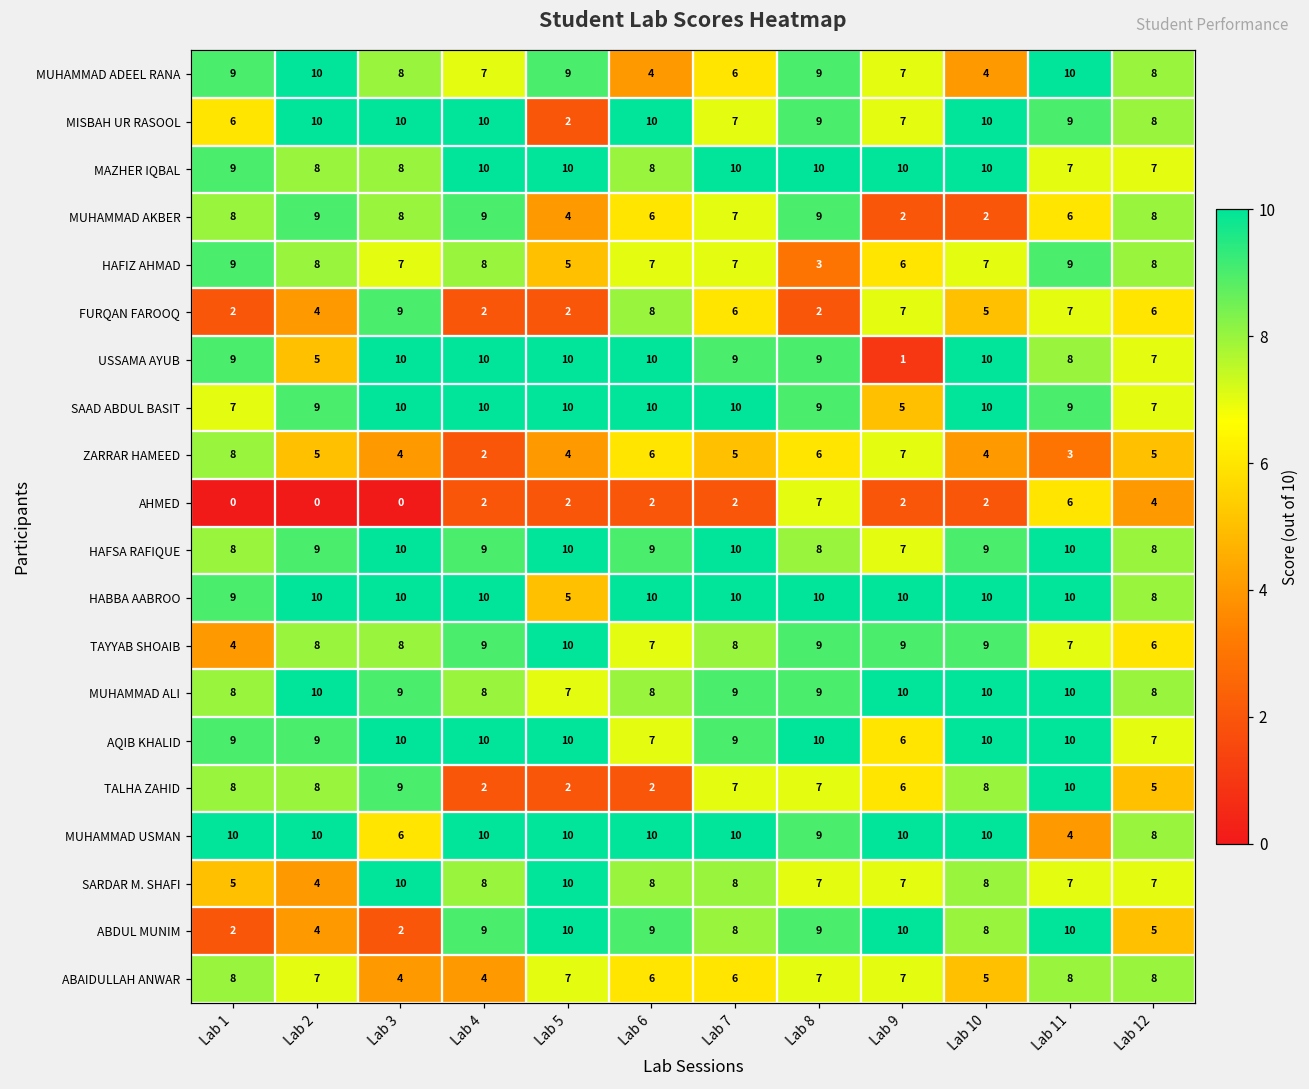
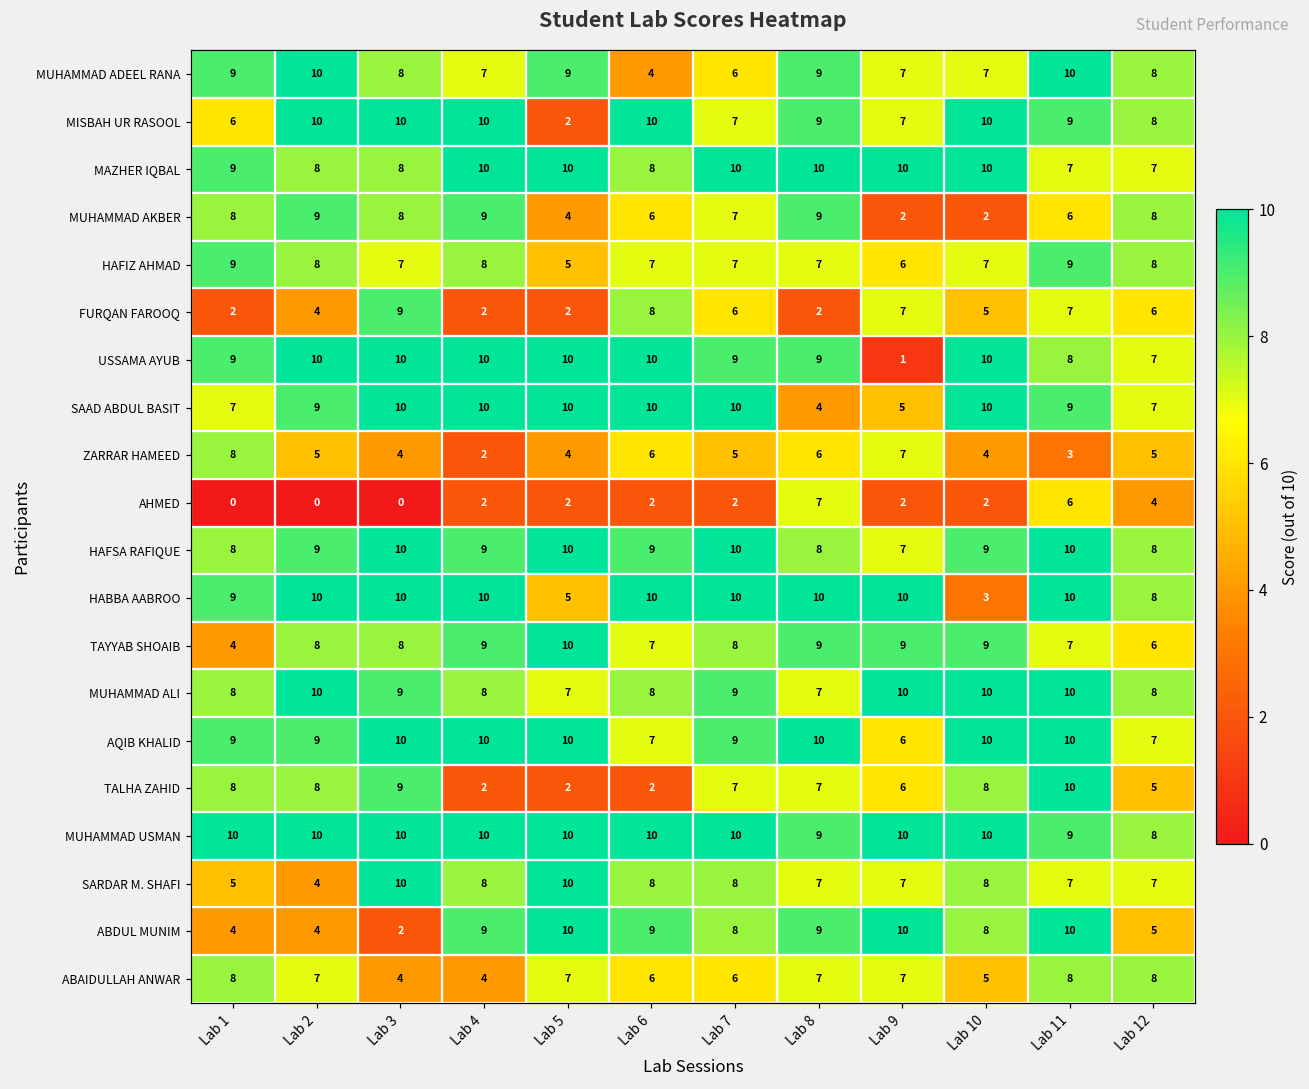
MUHAMMAD ADEEL RANA, Lab 10: 4 -> 7
HAFIZ AHMAD, Lab 8: 3 -> 7
USSAMA AYUB, Lab 2: 5 -> 10
SAAD ABDUL BASIT, Lab 8: 9 -> 4
HABBA AABROO, Lab 10: 10 -> 3
MUHAMMAD ALI, Lab 8: 9 -> 7
MUHAMMAD USMAN, Lab 3: 6 -> 10
MUHAMMAD USMAN, Lab 11: 4 -> 9
ABDUL MUNIM, Lab 1: 2 -> 4
